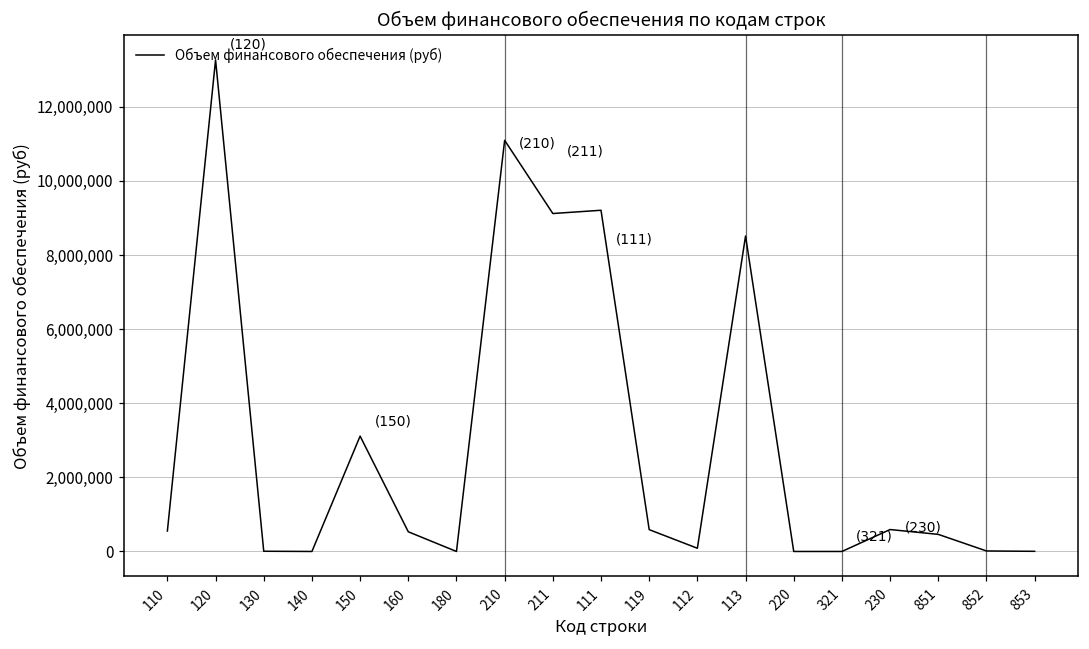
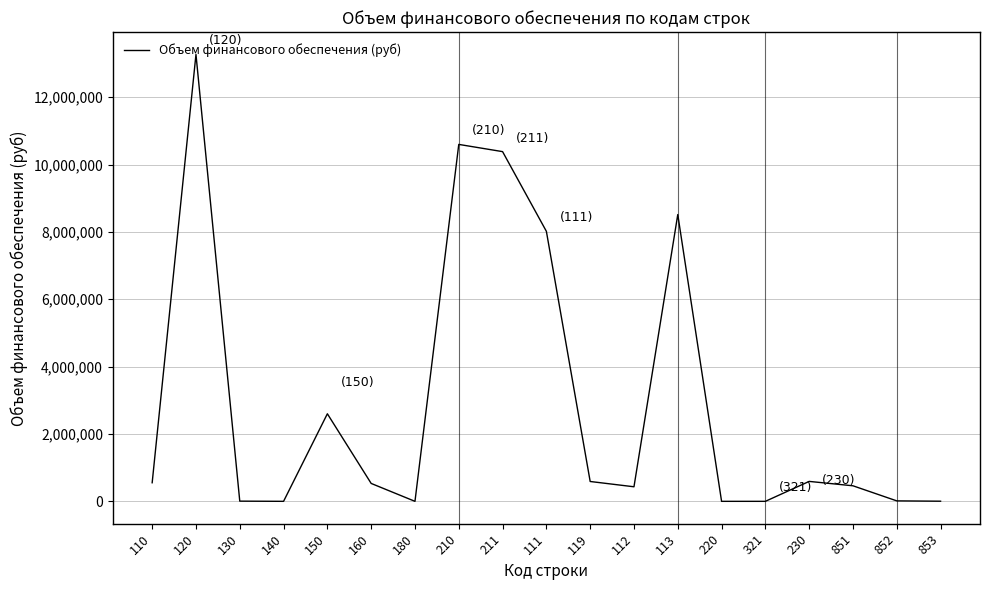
150: 3,100,000 -> 2,600,000
210: 11,100,000 -> 10,600,000
211: 9,100,000 -> 10,400,000
111: 9,200,000 -> 8,000,000
112: 100,000 -> 400,000
